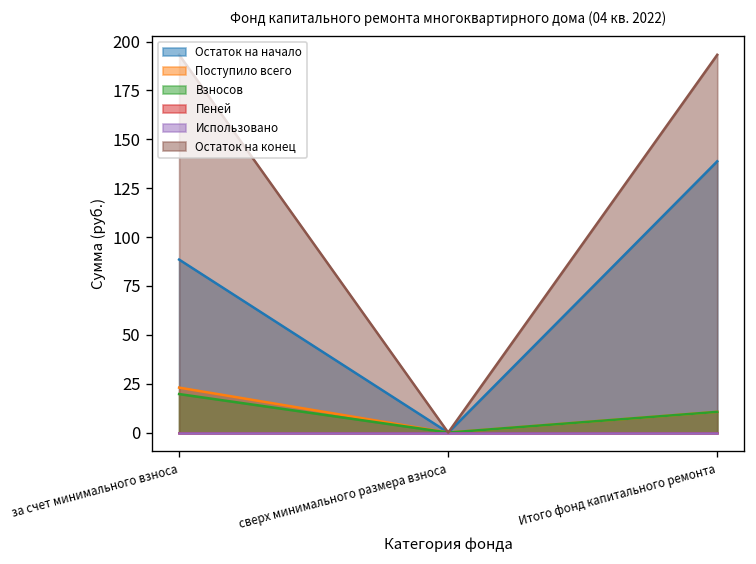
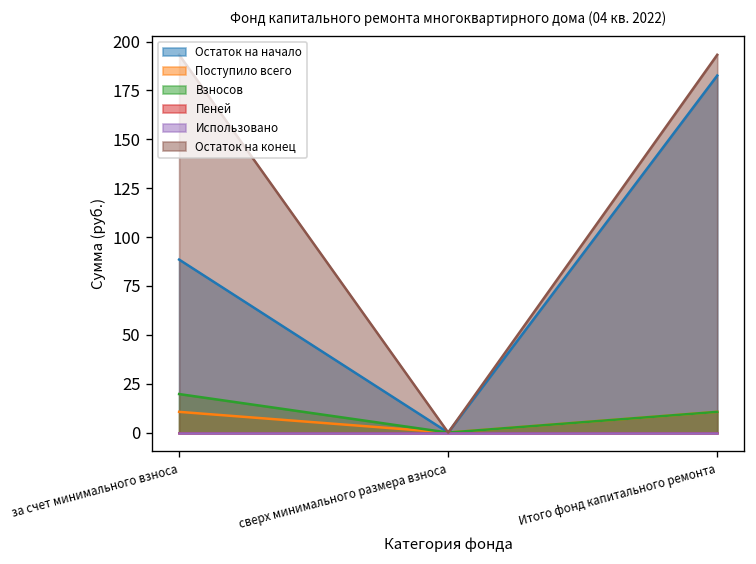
Поступило всего, за счет минимального взноса: 23 -> 11
Остаток на начало, Итого фонд капитального ремонта: 139 -> 183
